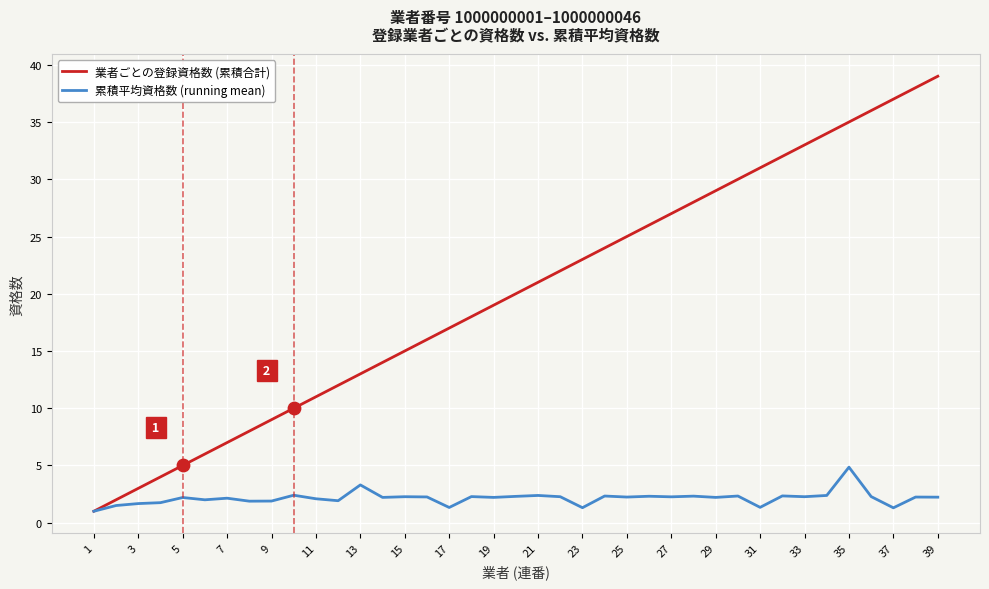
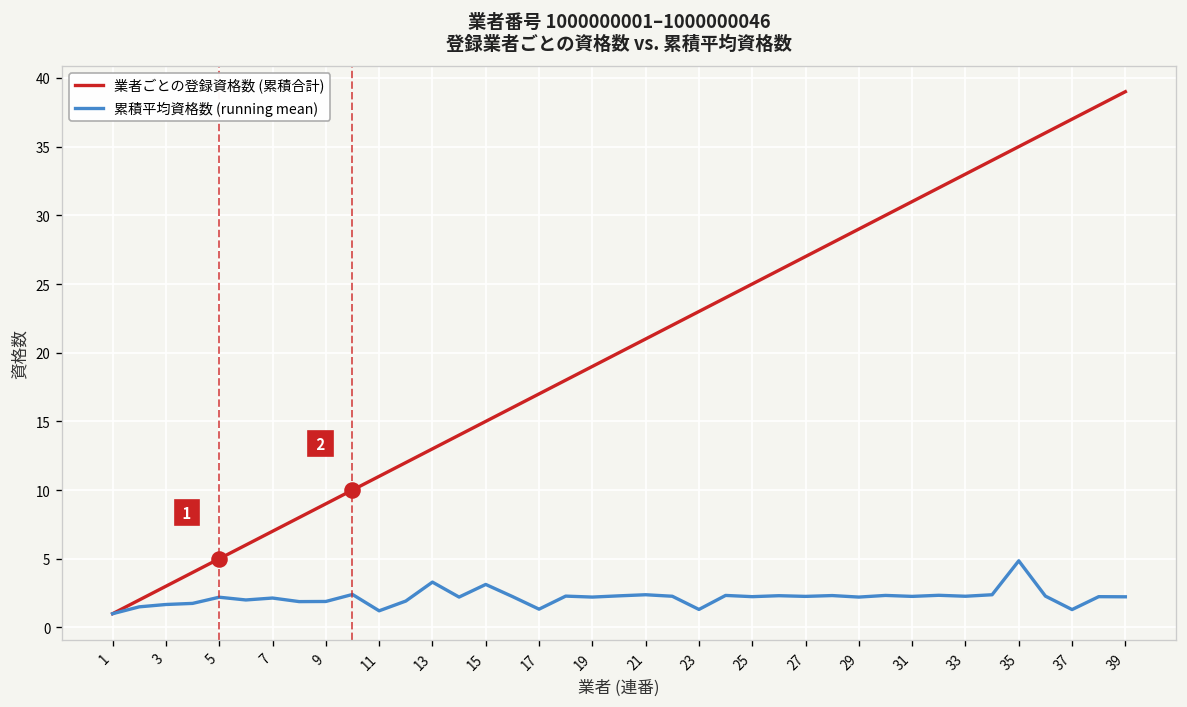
累積平均資格数 (running mean), 11: 2.1 -> 1.2
累積平均資格数 (running mean), 15: 2.3 -> 3.1
累積平均資格数 (running mean), 31: 1.3 -> 2.3
